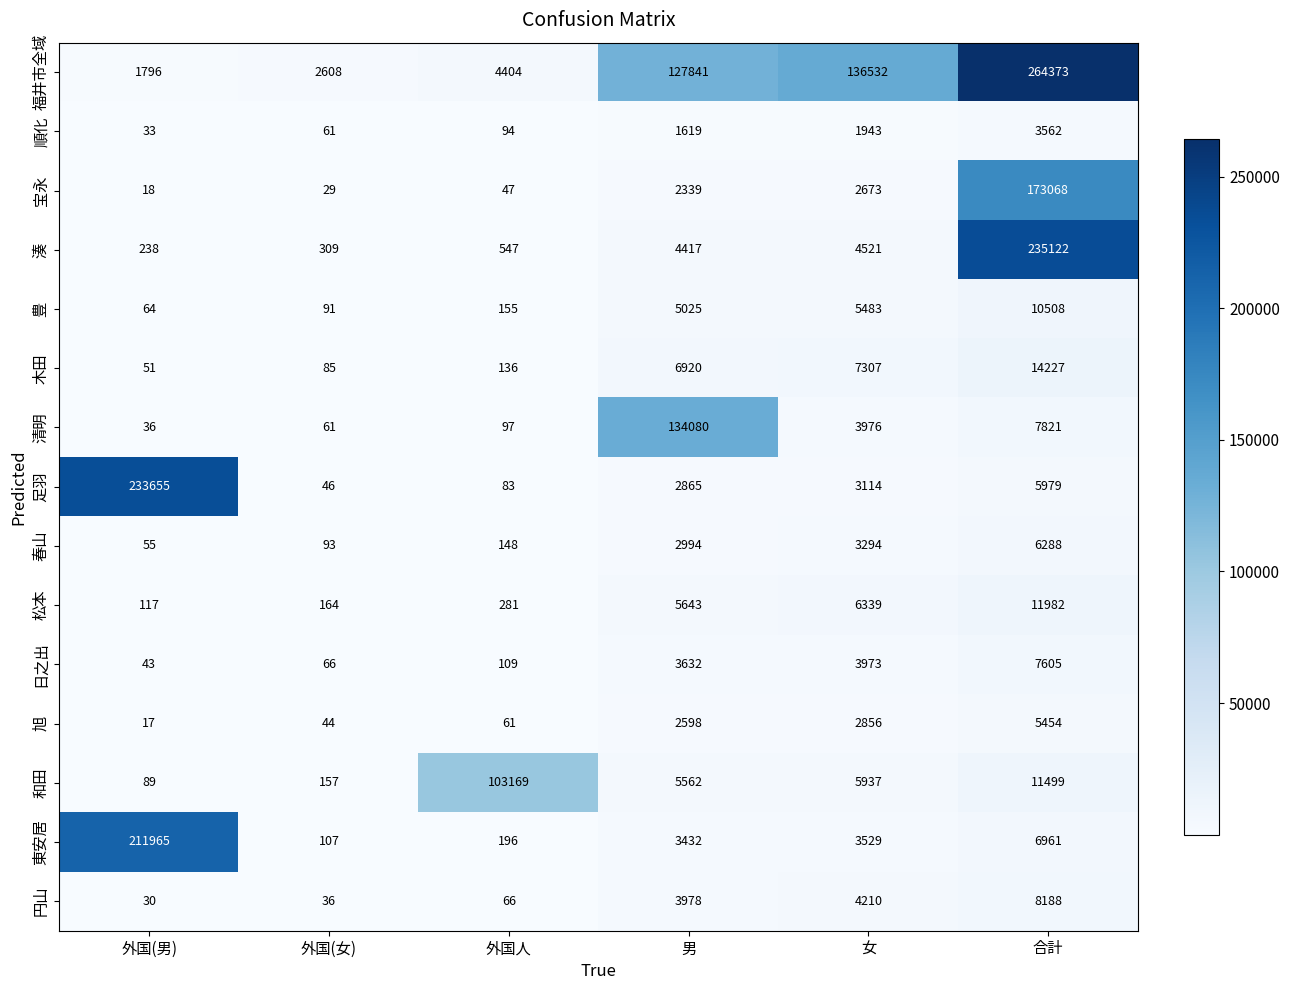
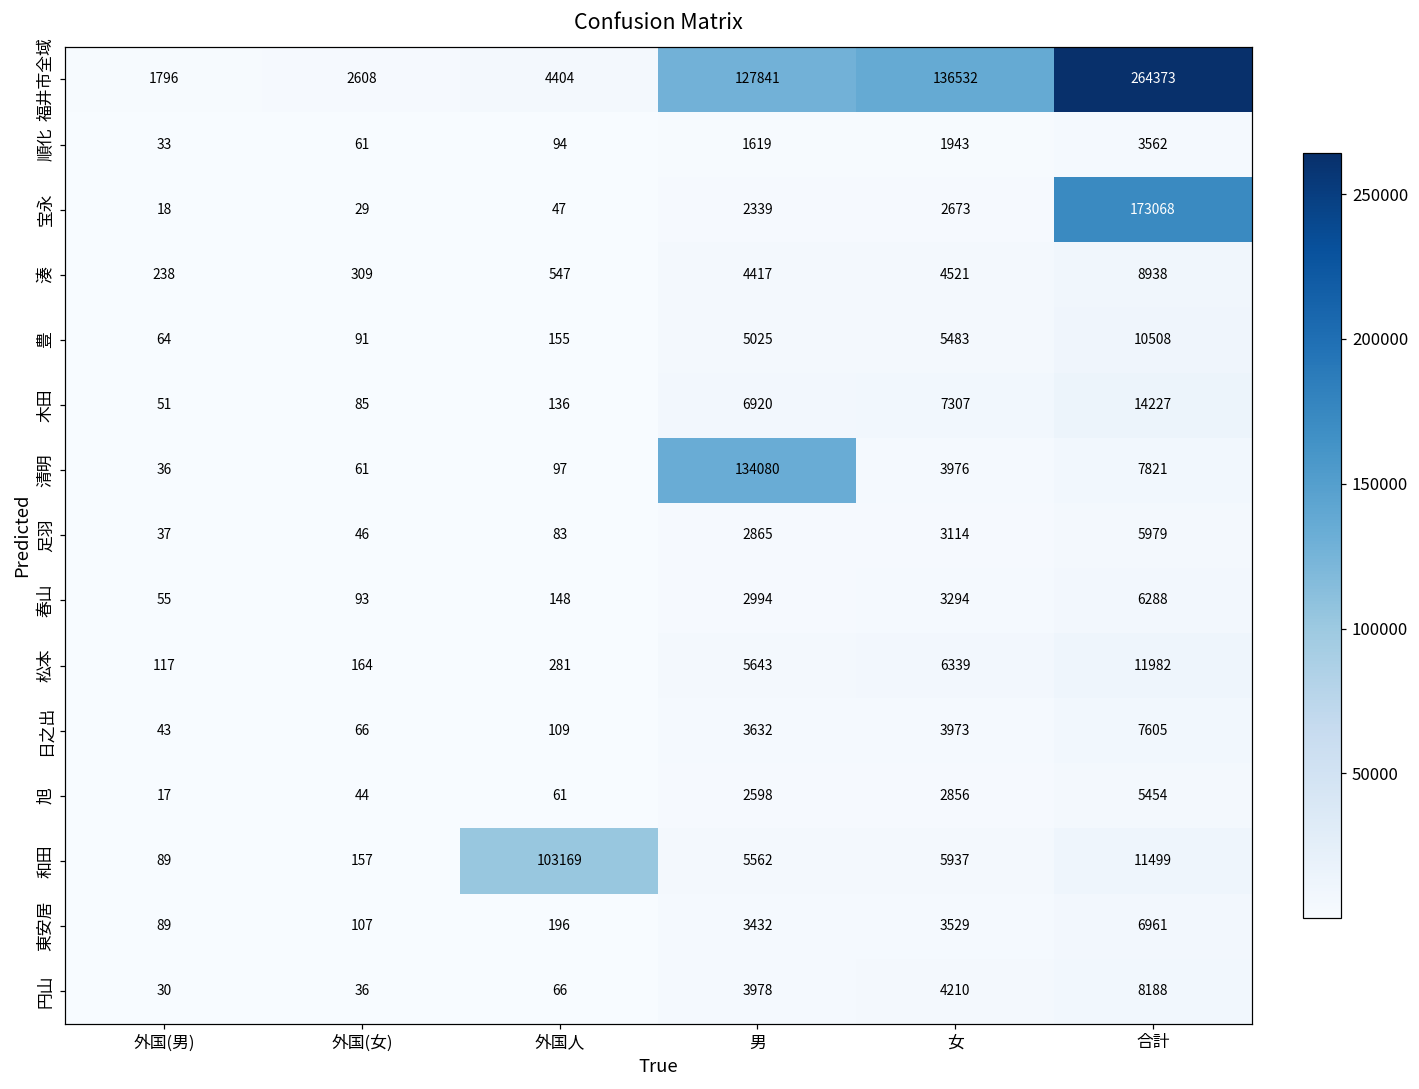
湊, 合計: 235122 -> 8938
足羽, 外国(男): 233655 -> 37
東安居, 外国(男): 211965 -> 89
